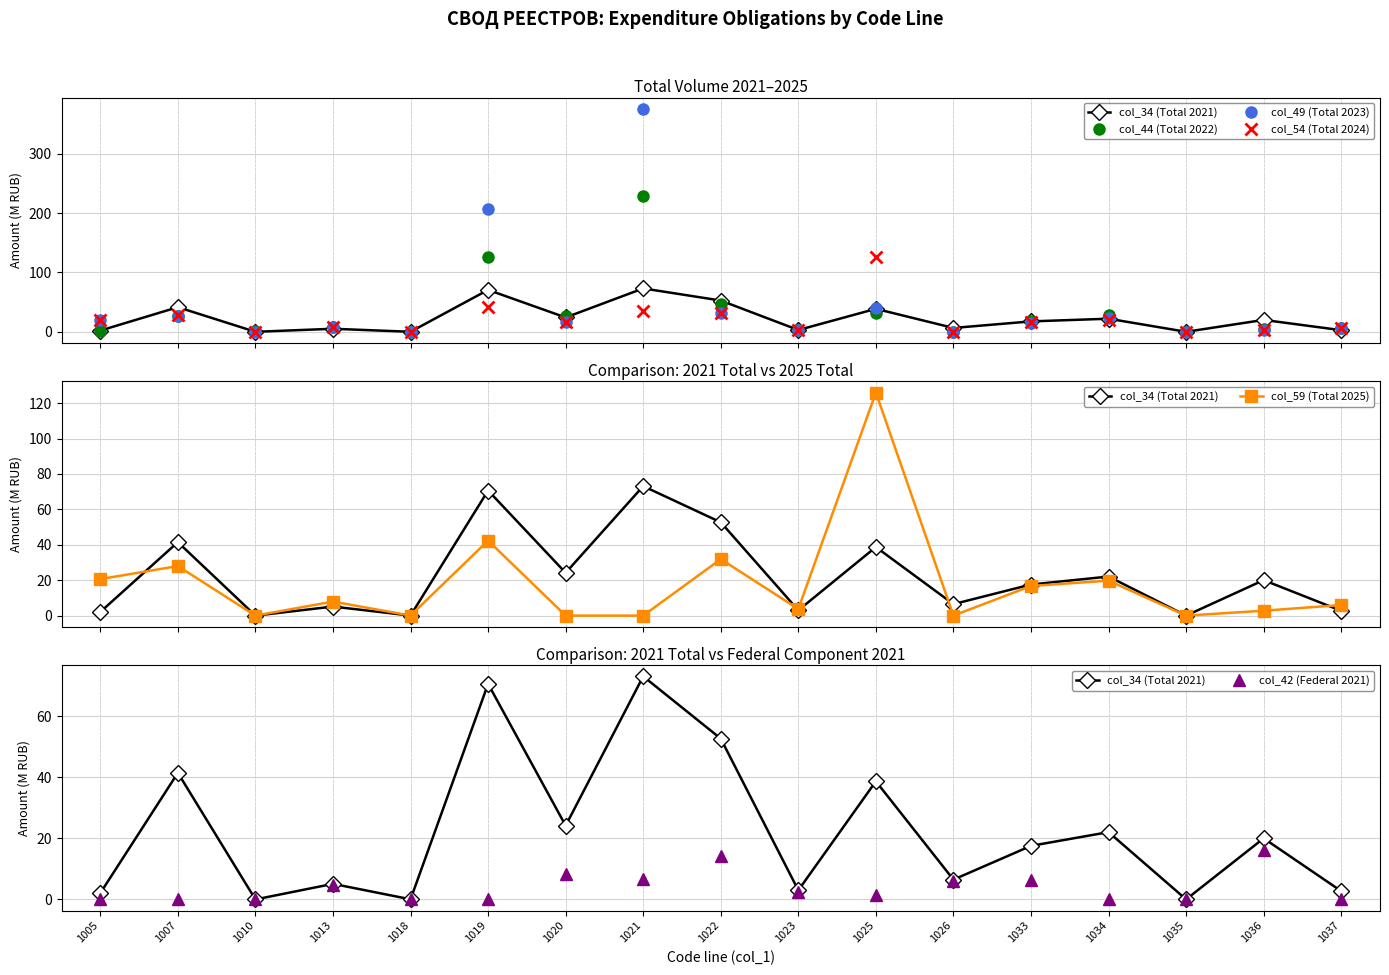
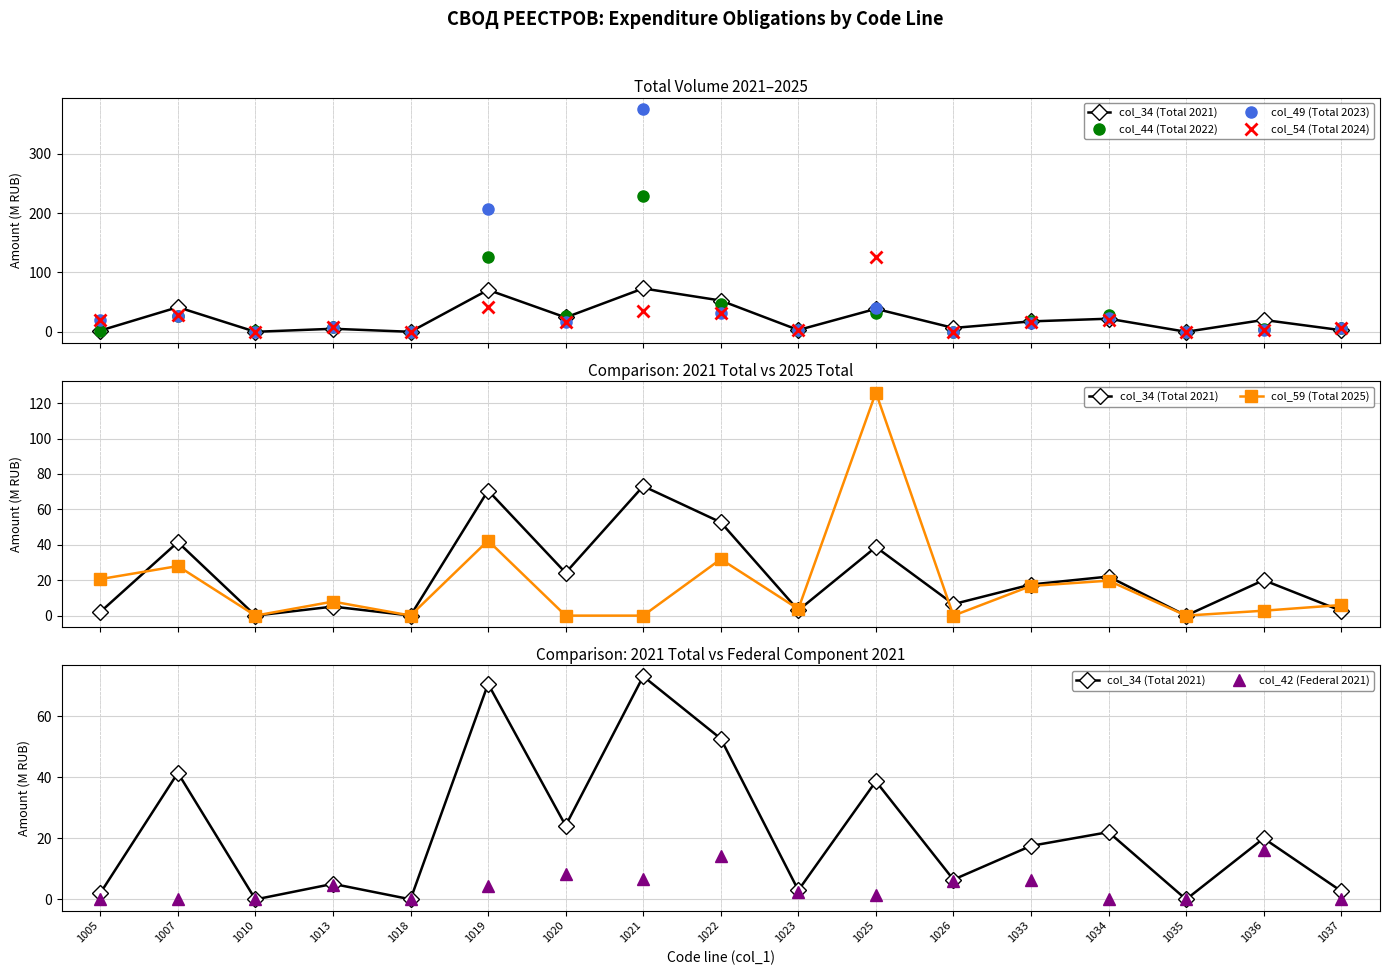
Comparison: 2021 Total vs Federal Component 2021, col_42 (Federal 2021), 1019: 0 -> 4
